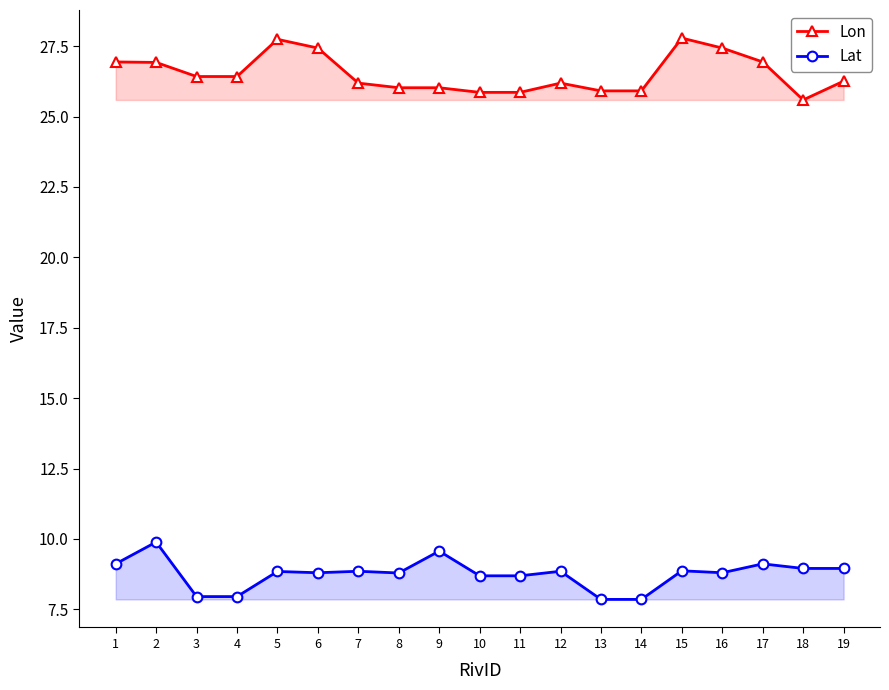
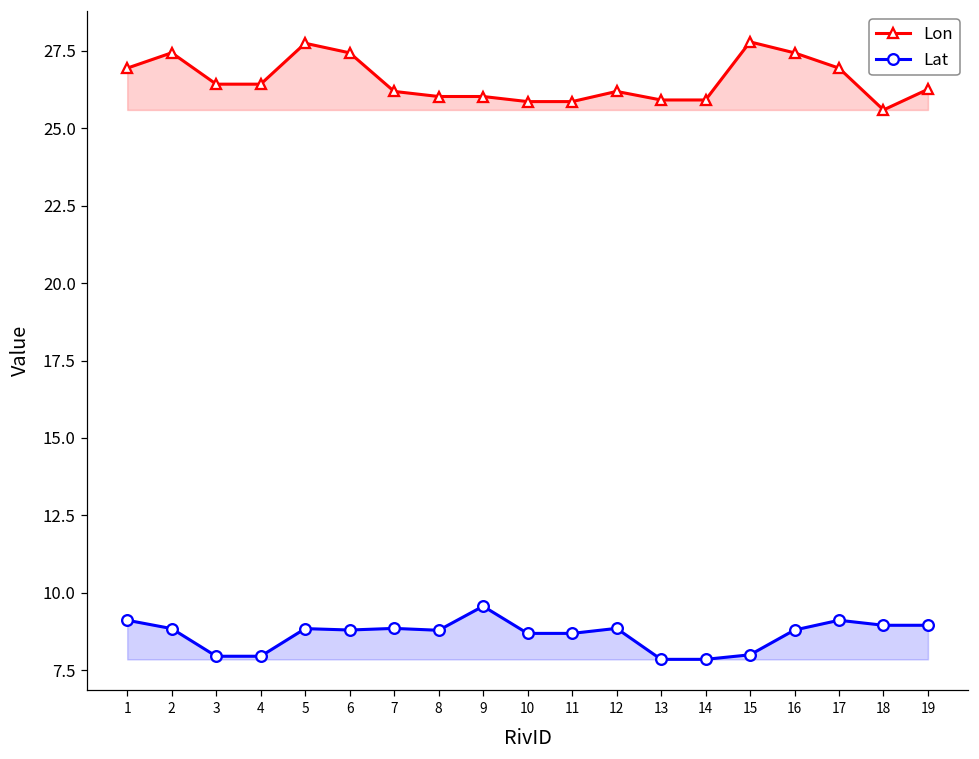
Lon, 2: 26.9 -> 27.4
Lat, 2: 9.9 -> 8.8
Lat, 15: 8.9 -> 8.0
